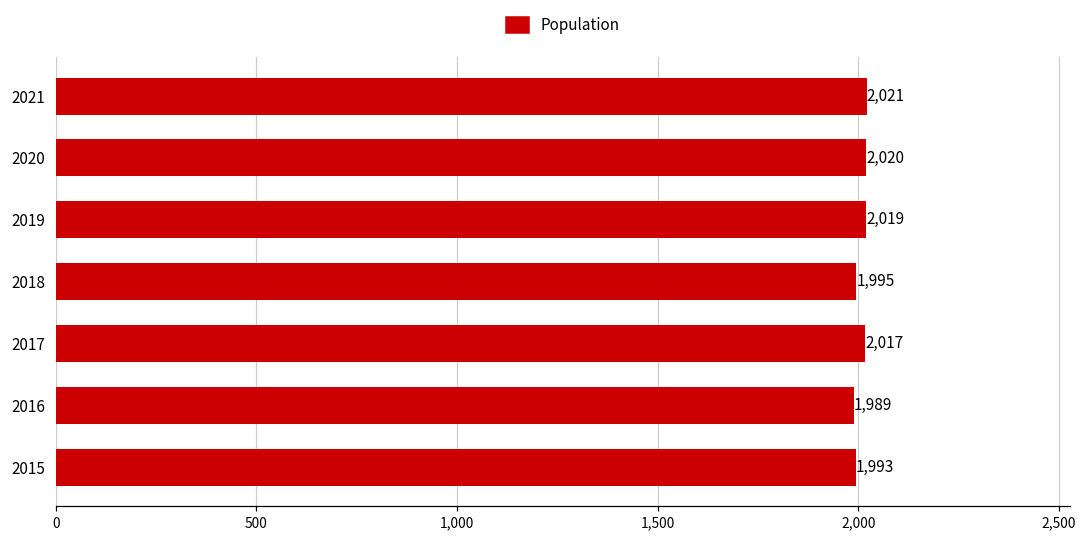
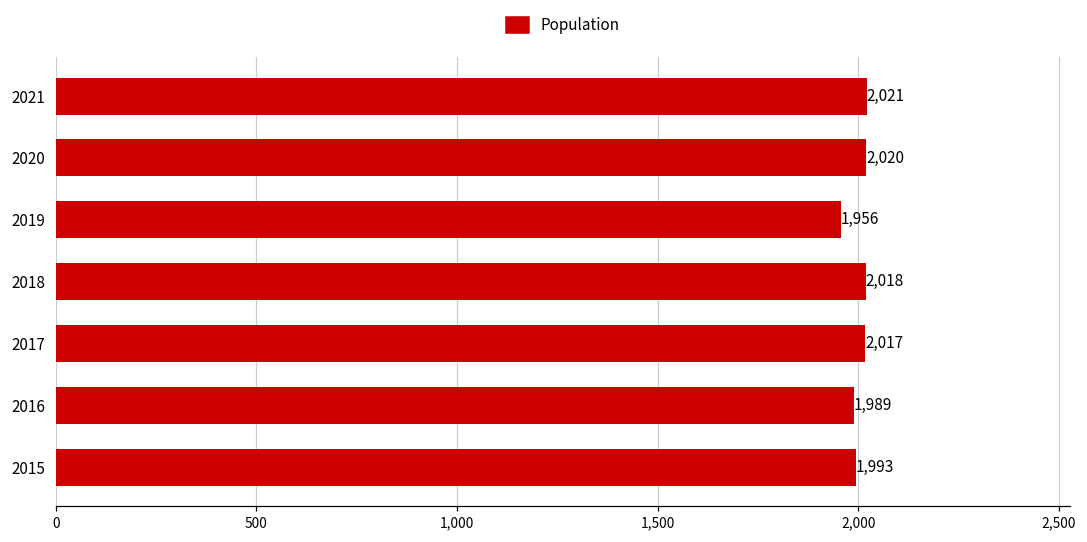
2019: 2,019 -> 1,956
2018: 1,995 -> 2,018
